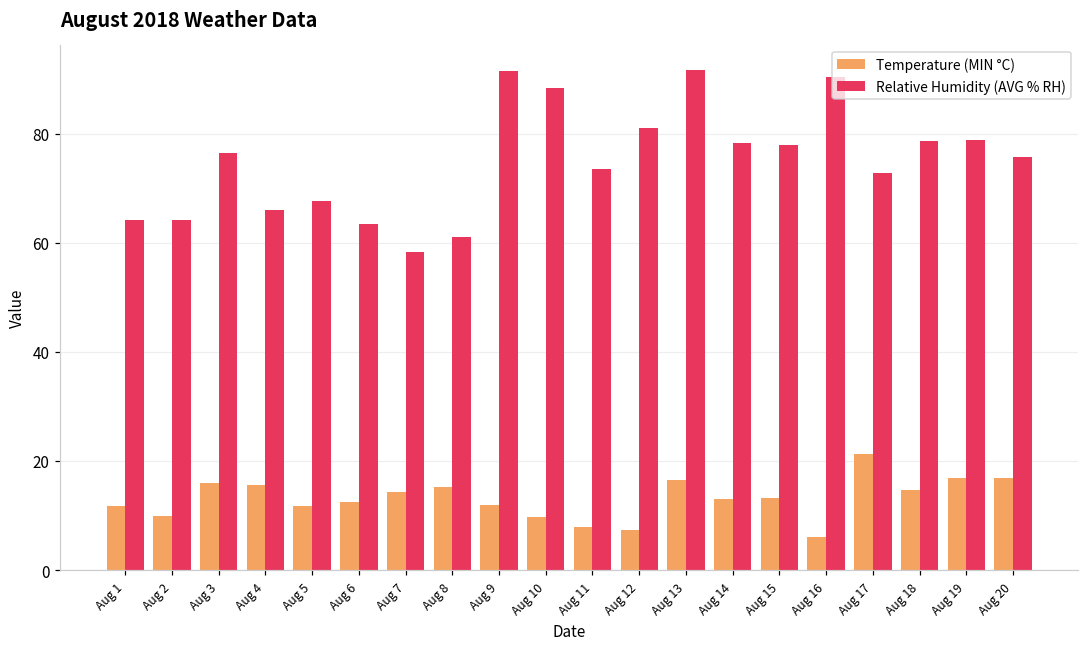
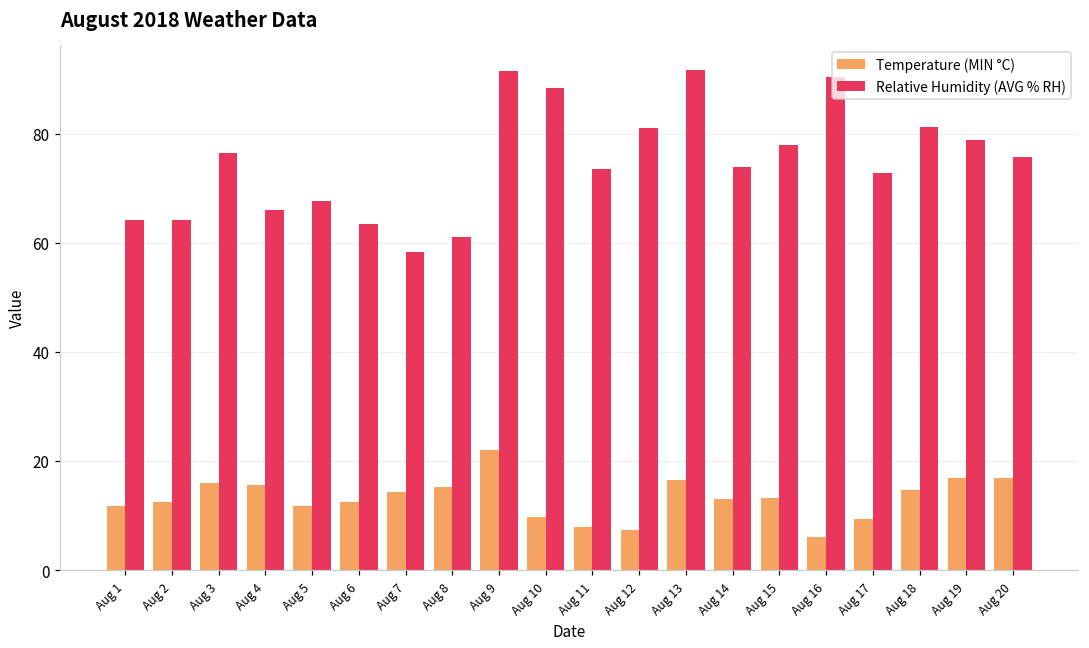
Temperature (MIN °C), Aug 2: 10 -> 12
Temperature (MIN °C), Aug 9: 12 -> 22
Relative Humidity (AVG % RH), Aug 14: 78 -> 74
Temperature (MIN °C), Aug 17: 21 -> 9
Relative Humidity (AVG % RH), Aug 18: 79 -> 81
